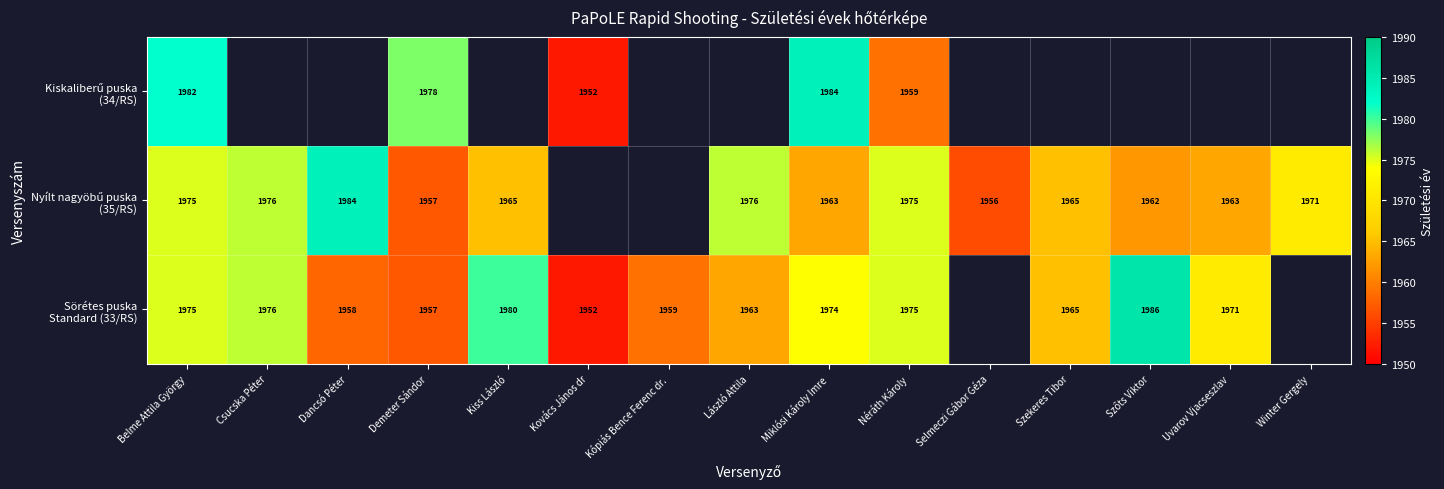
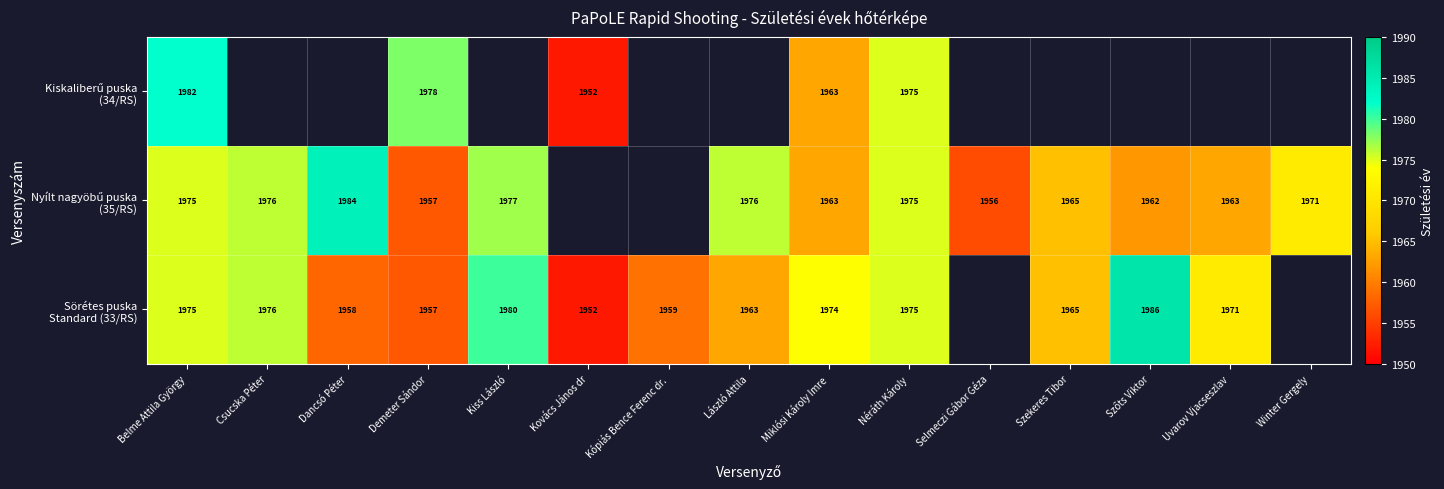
Kiskaliberű puska (34/RS), Miklósi Károly Imre: 1984 -> 1963
Kiskaliberű puska (34/RS), Néráth Károly: 1959 -> 1975
Nyílt nagyöbű puska (35/RS), Kiss László: 1965 -> 1977
